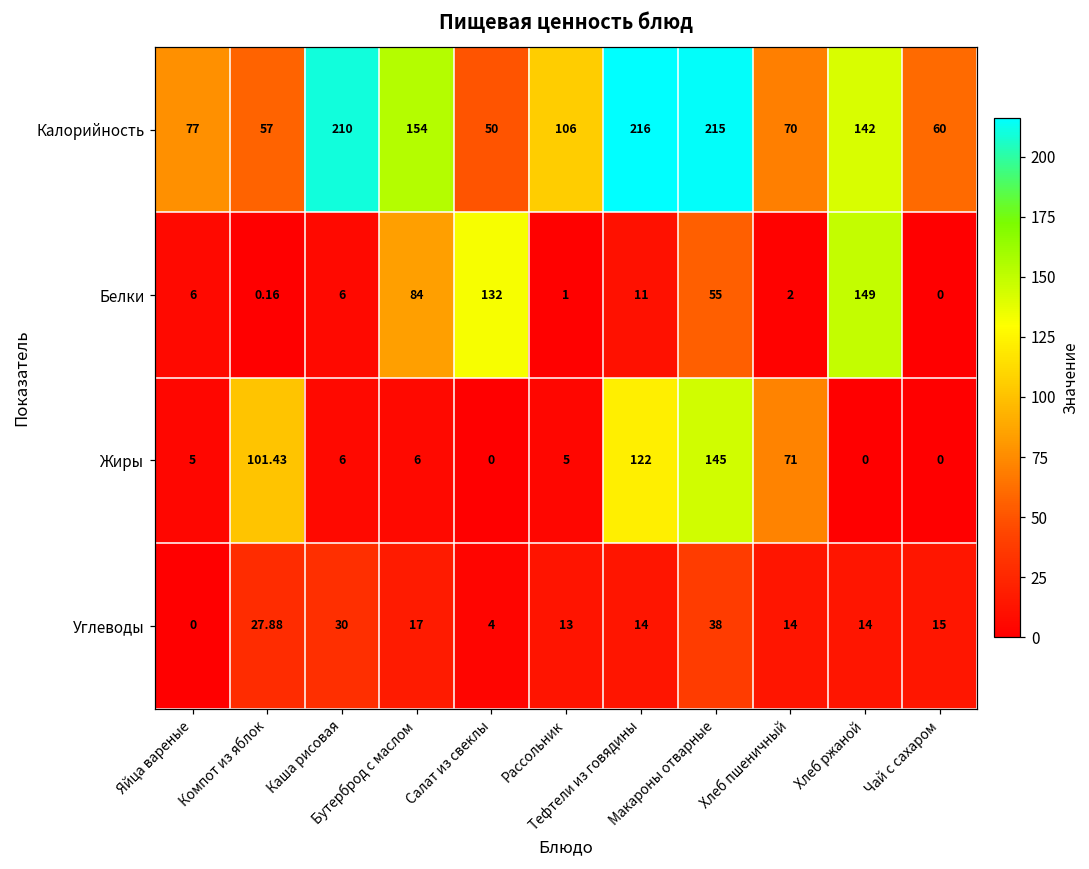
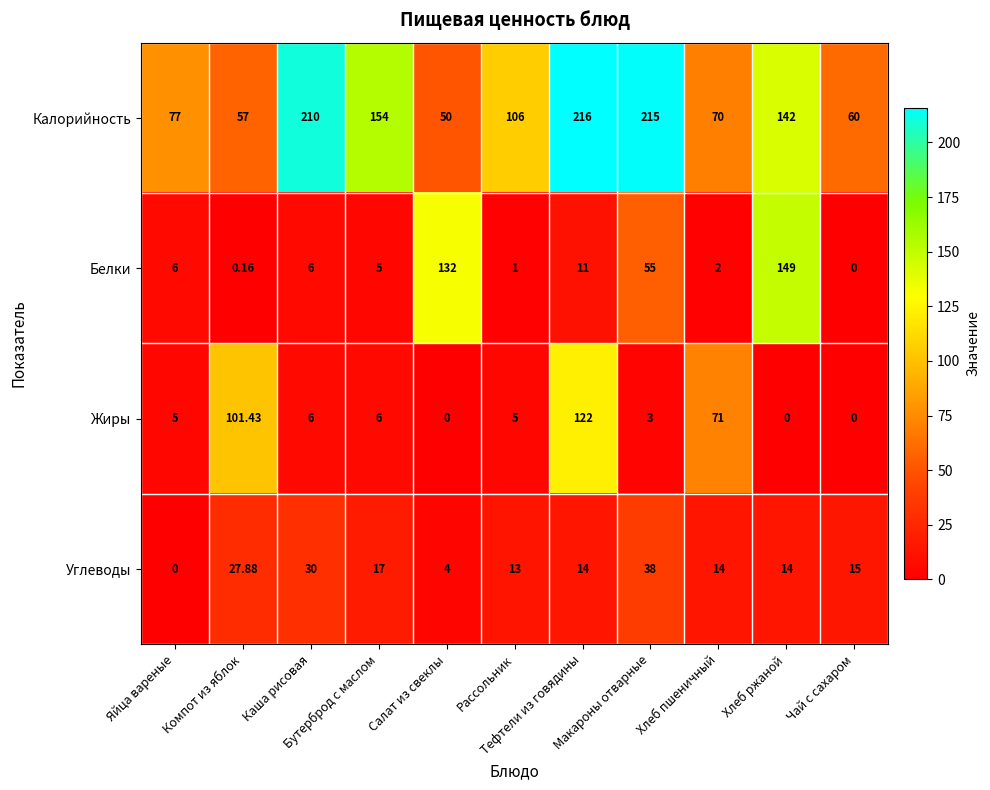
Белки, Бутерброд с маслом: 84 -> 5
Жиры, Макароны отварные: 145 -> 3
